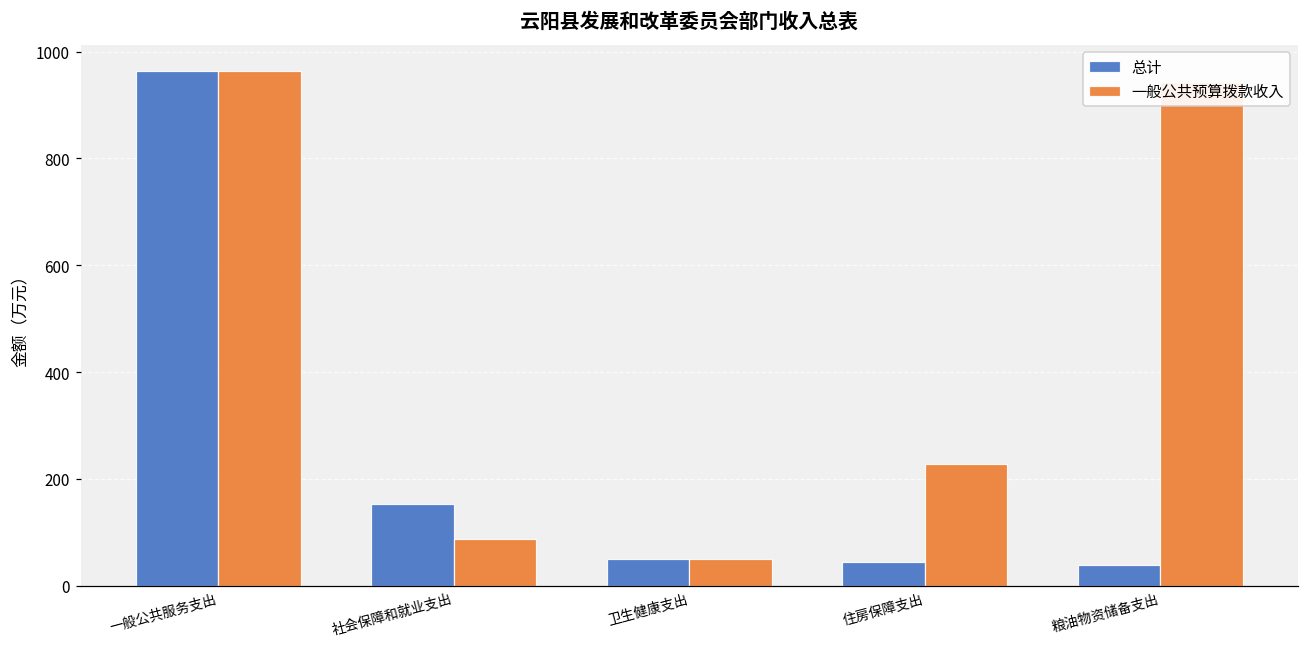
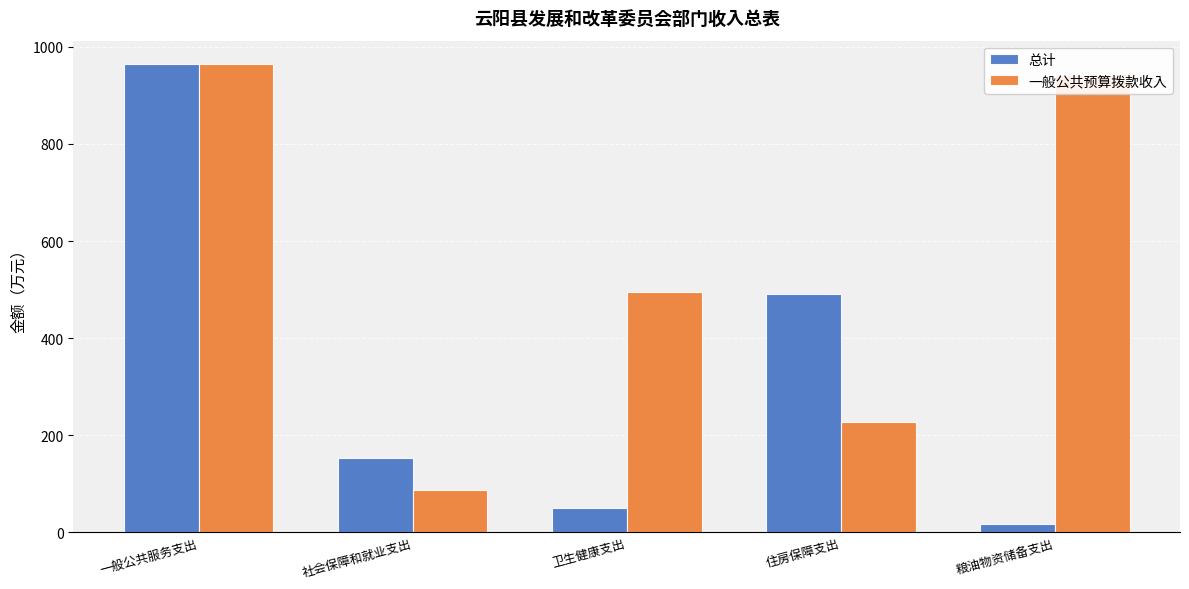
一般公共预算拨款收入, 卫生健康支出: 50 -> 500
总计, 住房保障支出: 40 -> 490
总计, 粮油物资储备支出: 40 -> 20
